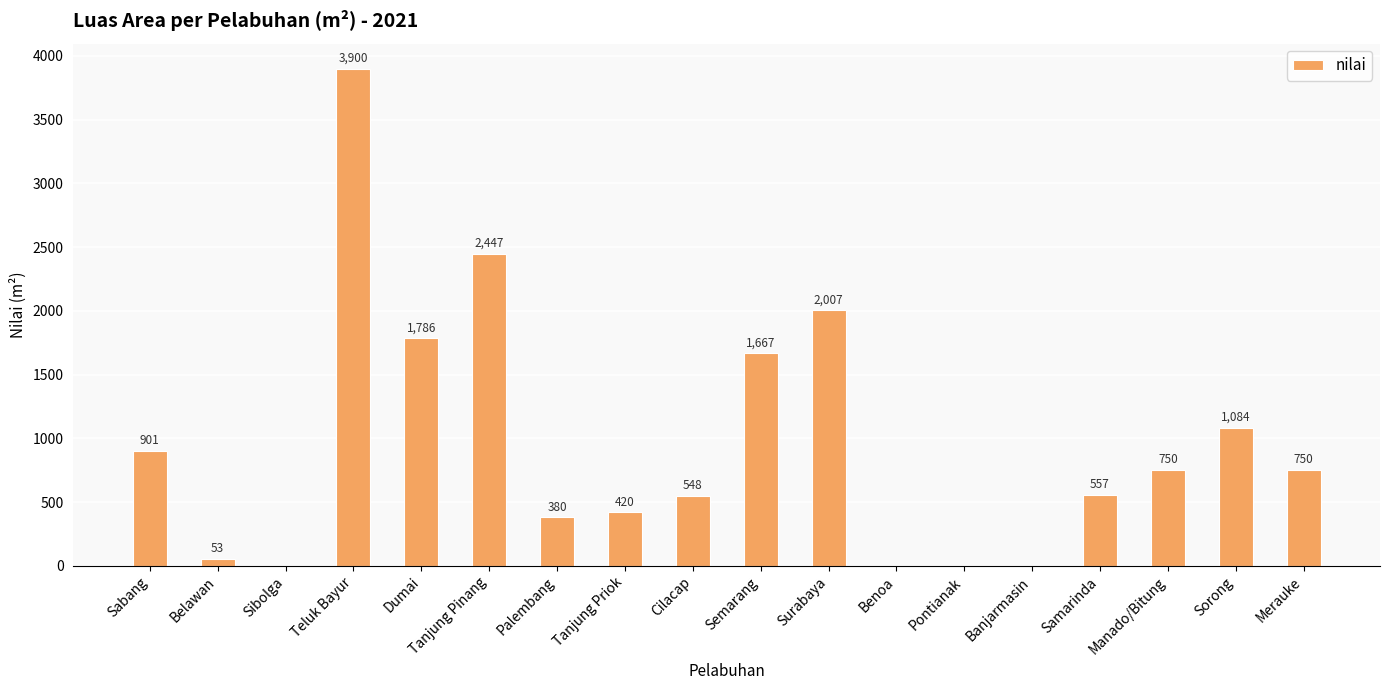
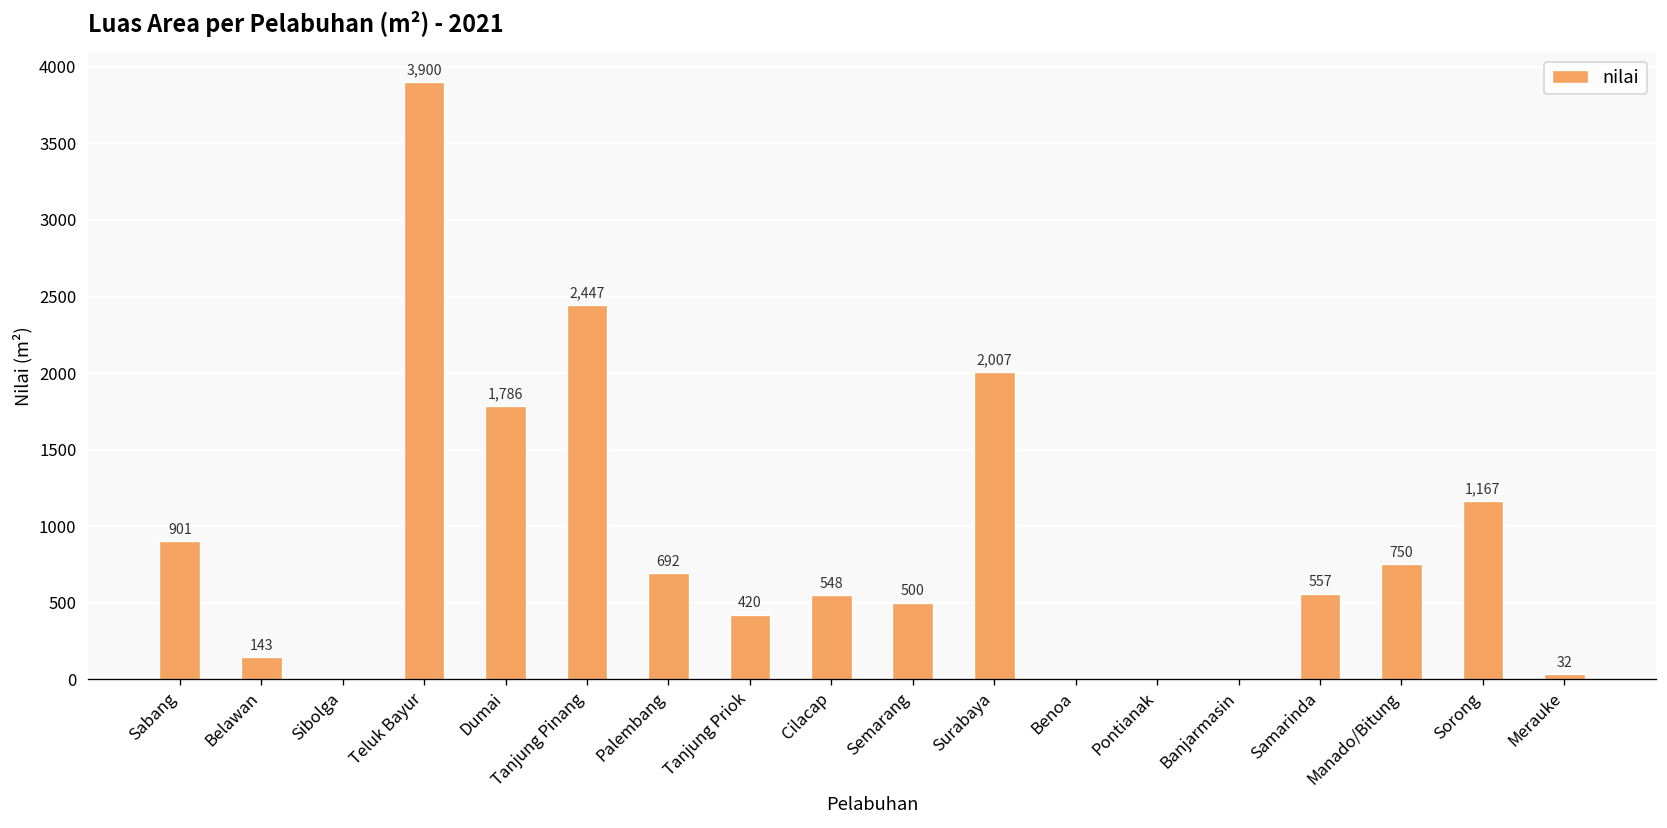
Belawan: 53 -> 143
Palembang: 380 -> 692
Semarang: 1,667 -> 500
Sorong: 1,084 -> 1,167
Merauke: 750 -> 32
